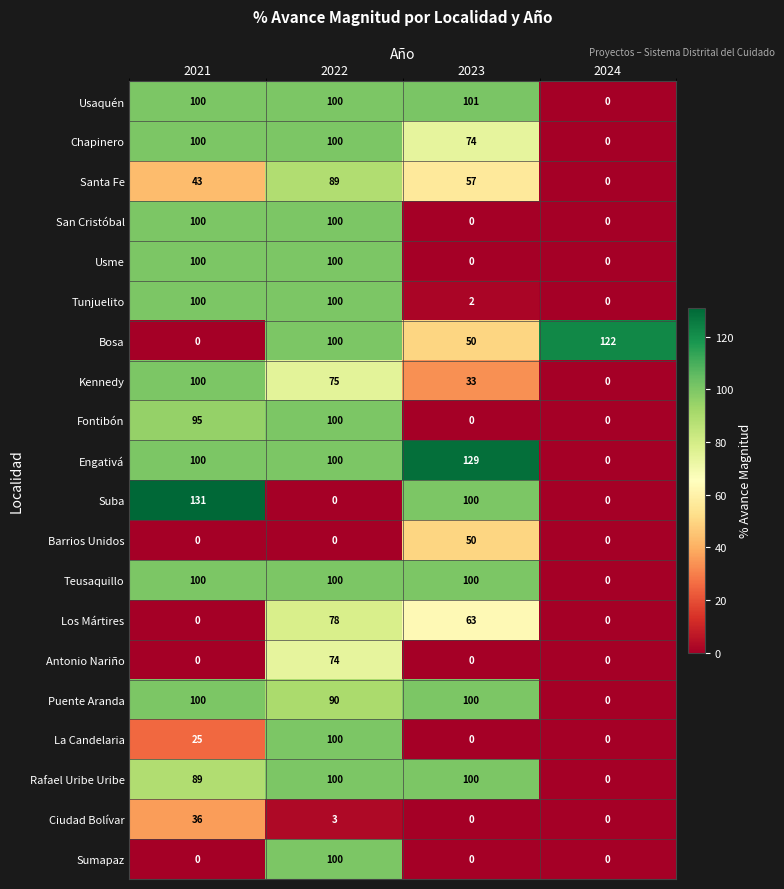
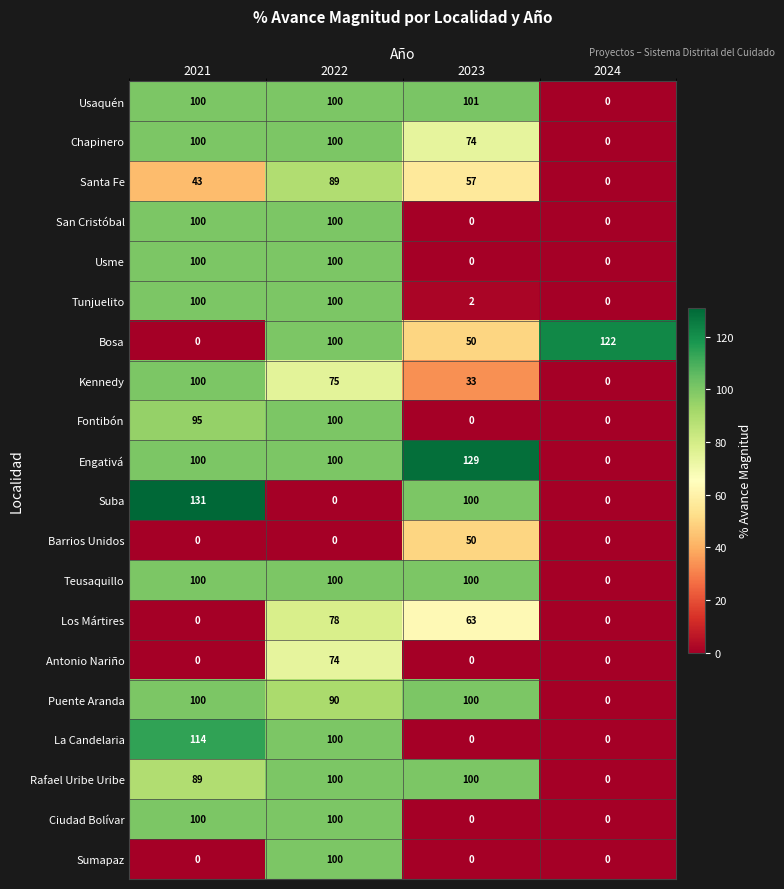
La Candelaria, 2021: 25 -> 114
Ciudad Bolívar, 2021: 36 -> 100
Ciudad Bolívar, 2022: 3 -> 100
